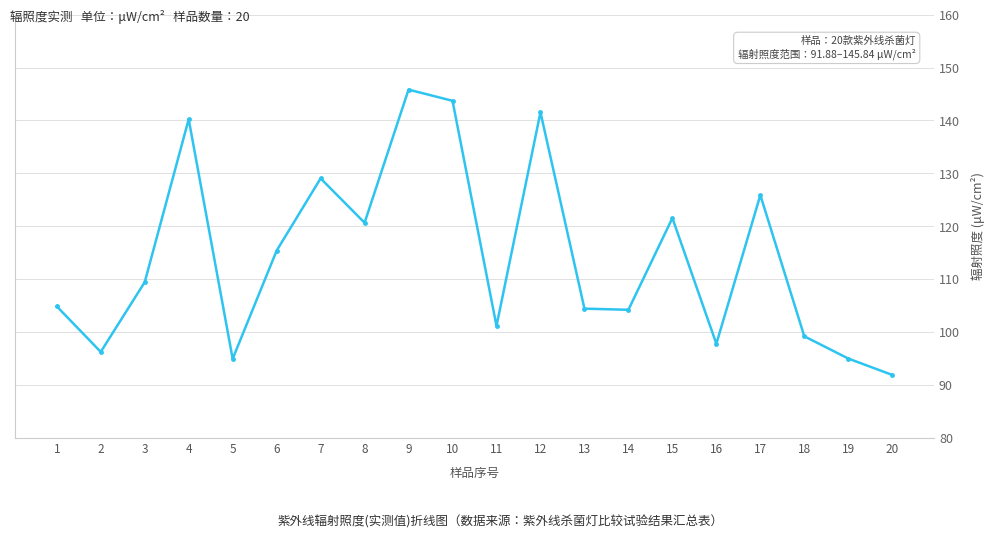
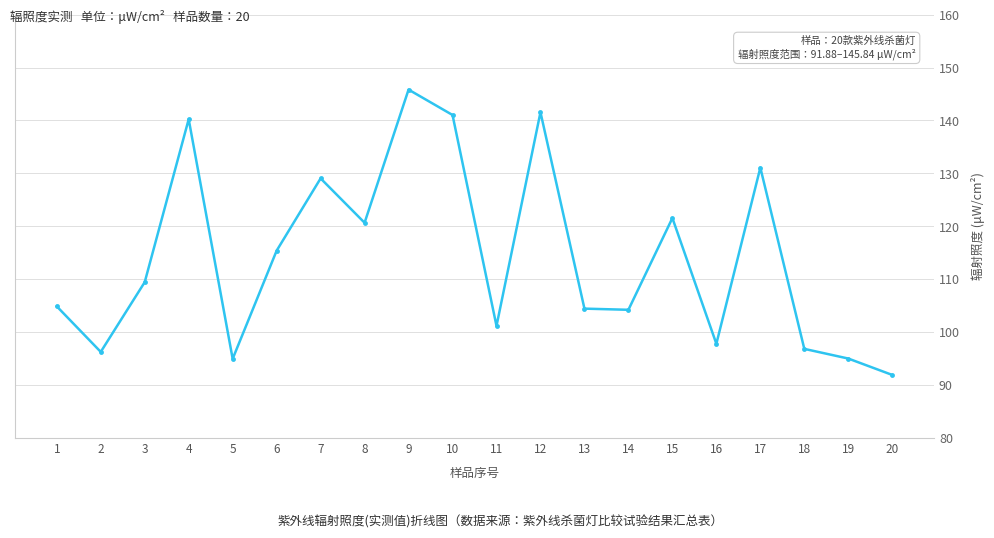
10: 144 -> 141
17: 126 -> 131
18: 99 -> 97
